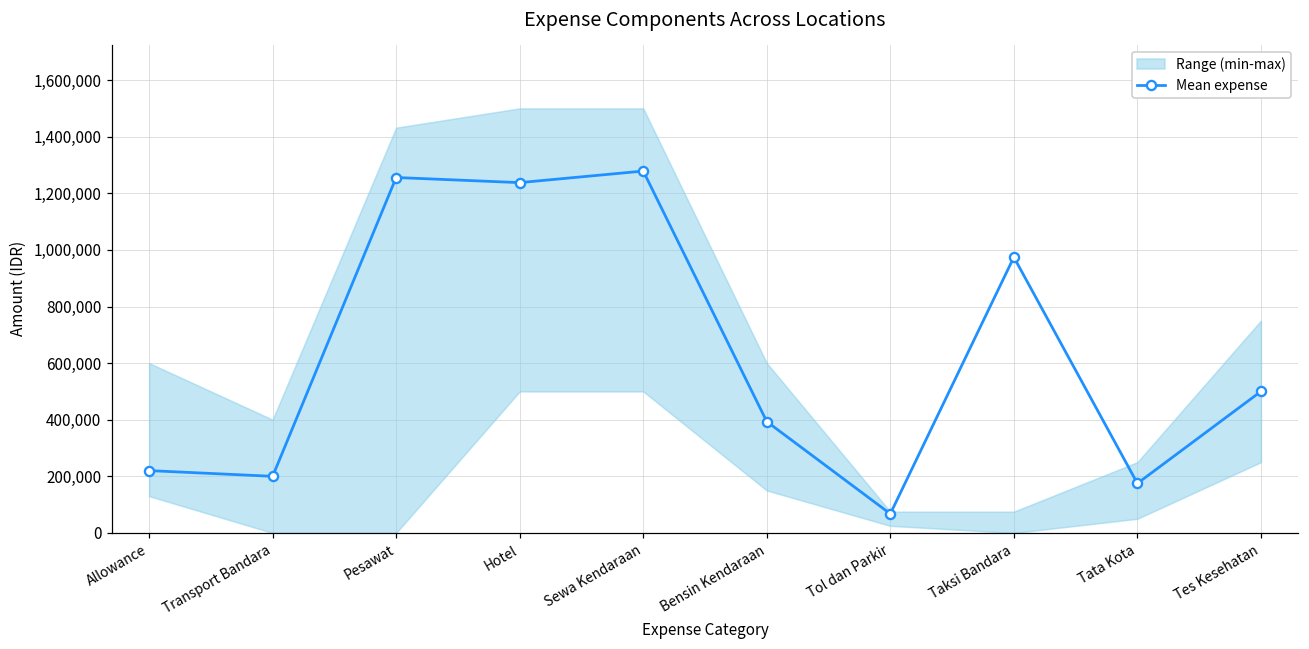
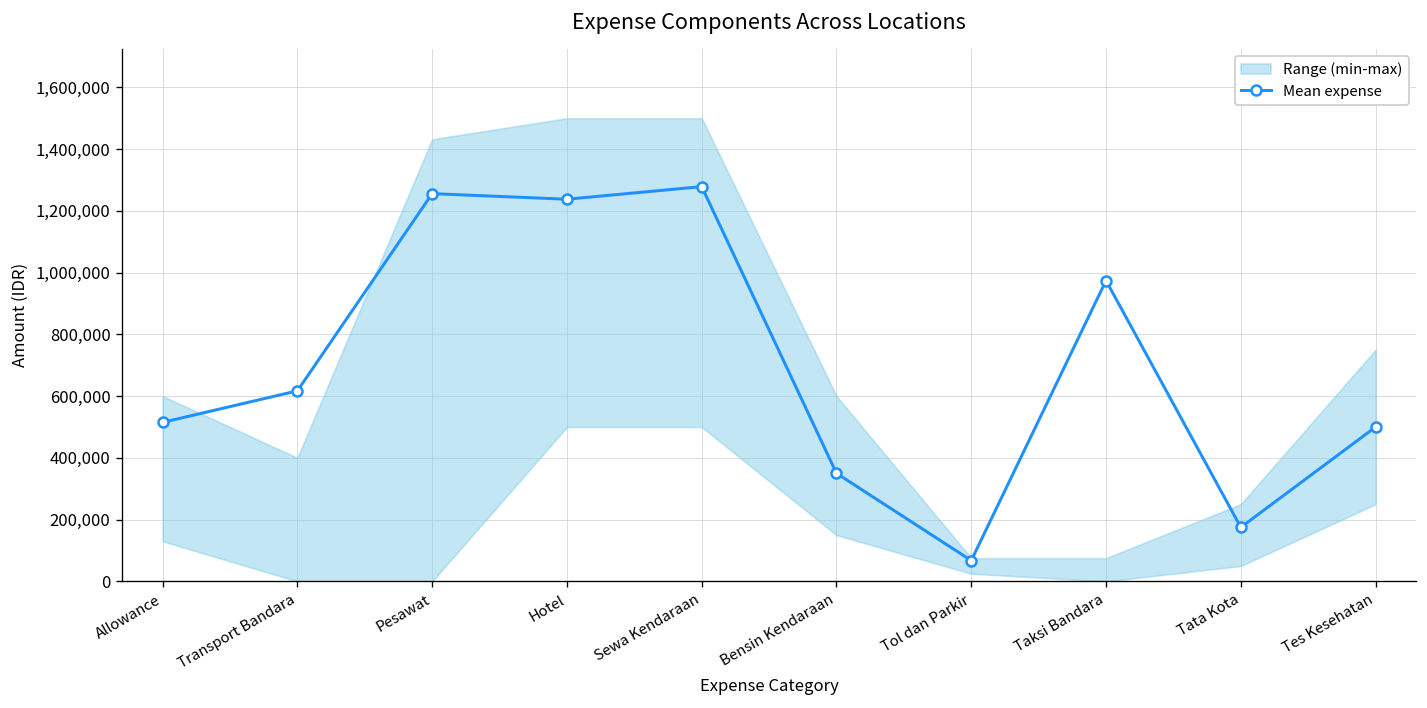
Mean expense, Allowance: 220,000 -> 520,000
Mean expense, Transport Bandara: 200,000 -> 620,000
Mean expense, Bensin Kendaraan: 390,000 -> 350,000
